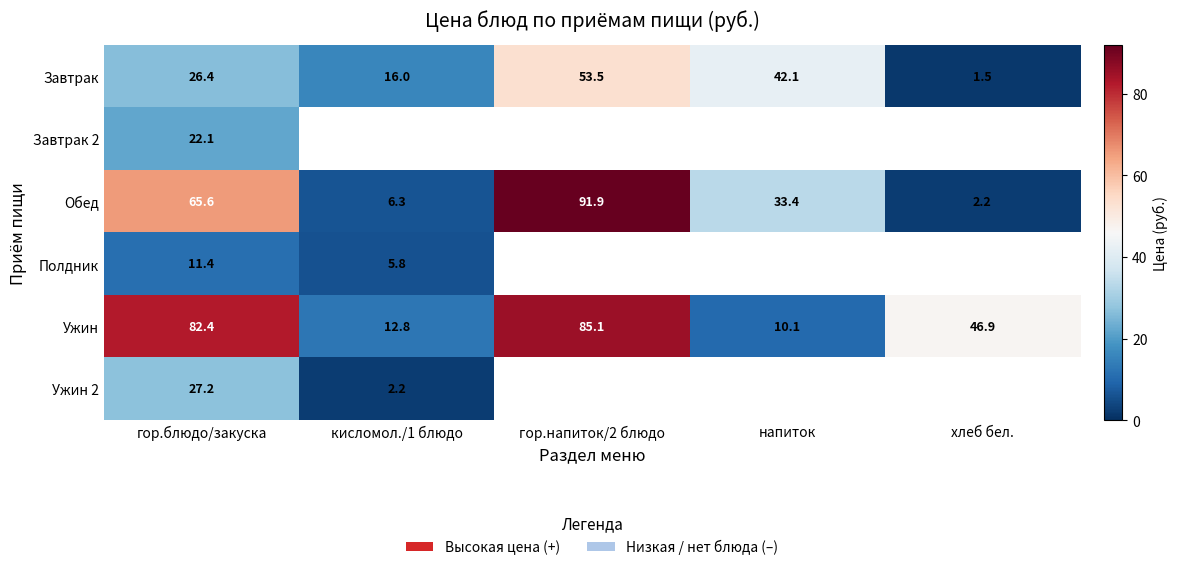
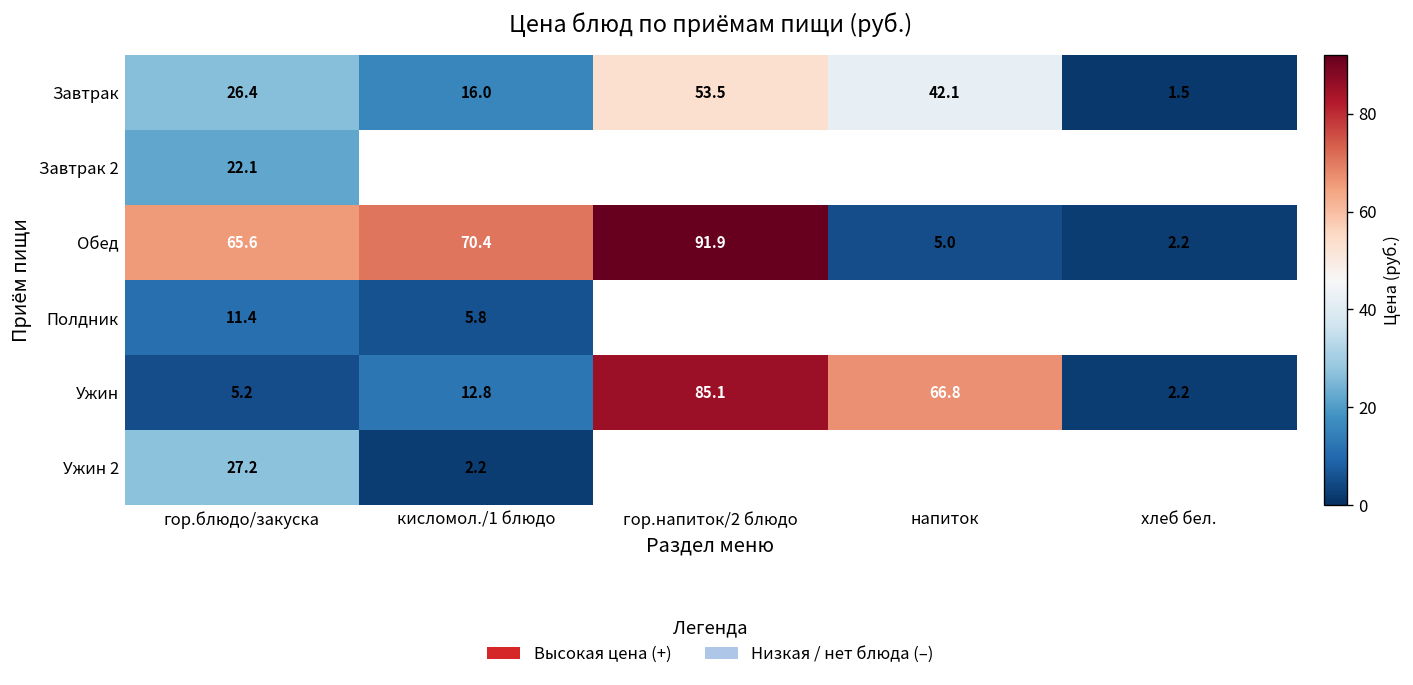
Обед, кисломол./1 блюдо: 6.3 -> 70.4
Обед, напиток: 33.4 -> 5.0
Ужин, гор.блюдо/закуска: 82.4 -> 5.2
Ужин, напиток: 10.1 -> 66.8
Ужин, хлеб бел.: 46.9 -> 2.2
